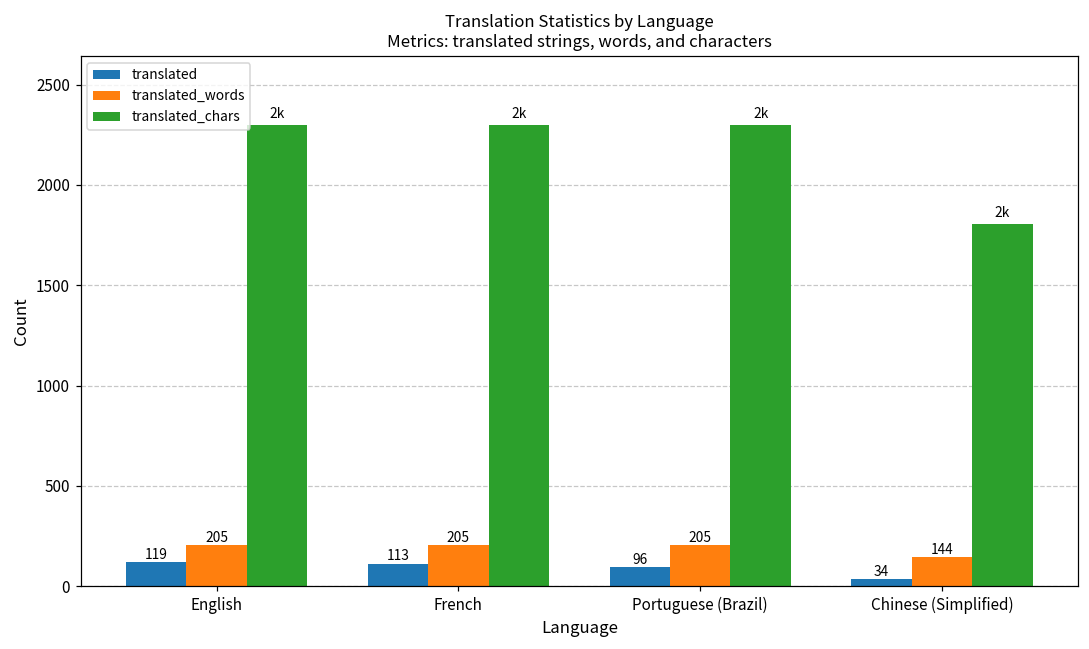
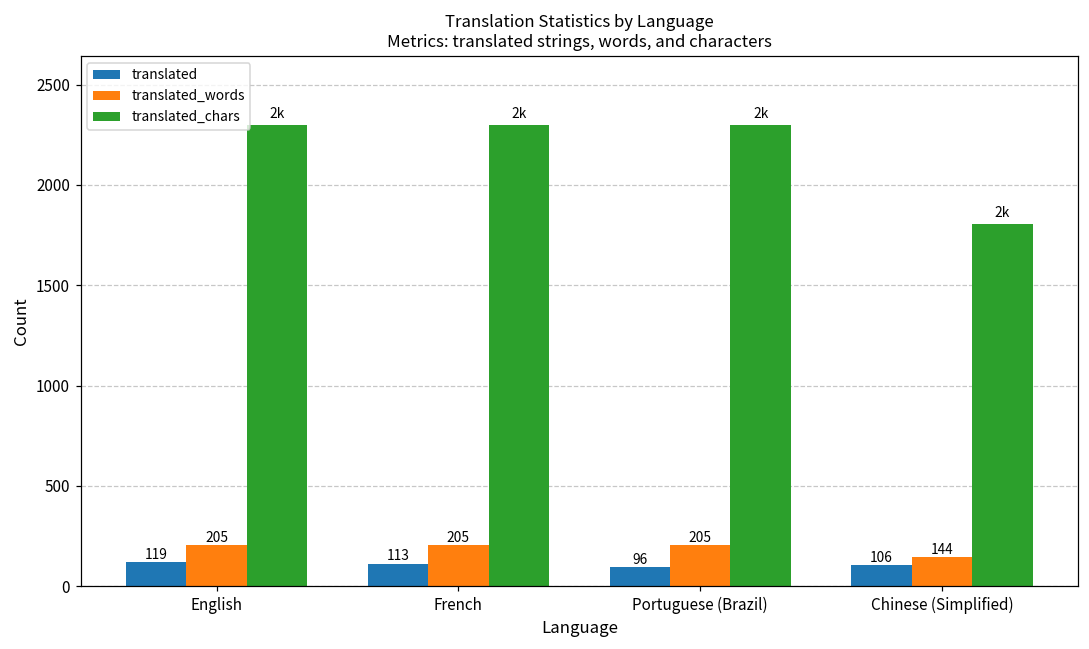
translated, Chinese (Simplified): 34 -> 106
